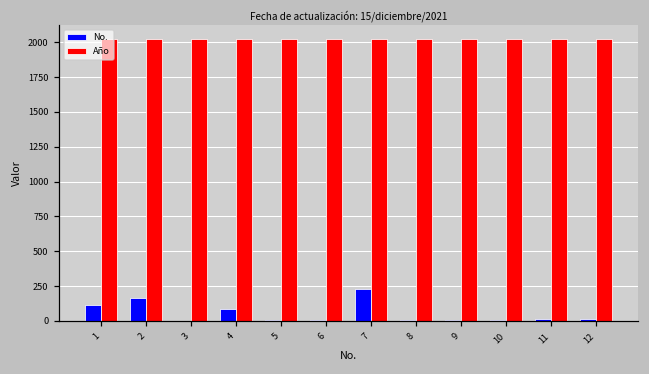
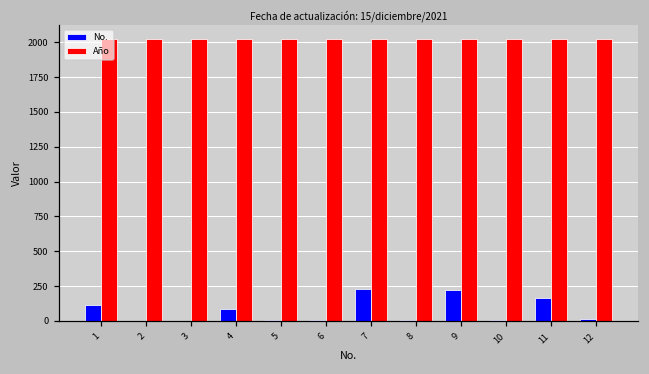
No., 2: 170 -> 0
No., 9: 10 -> 220
No., 11: 10 -> 170
